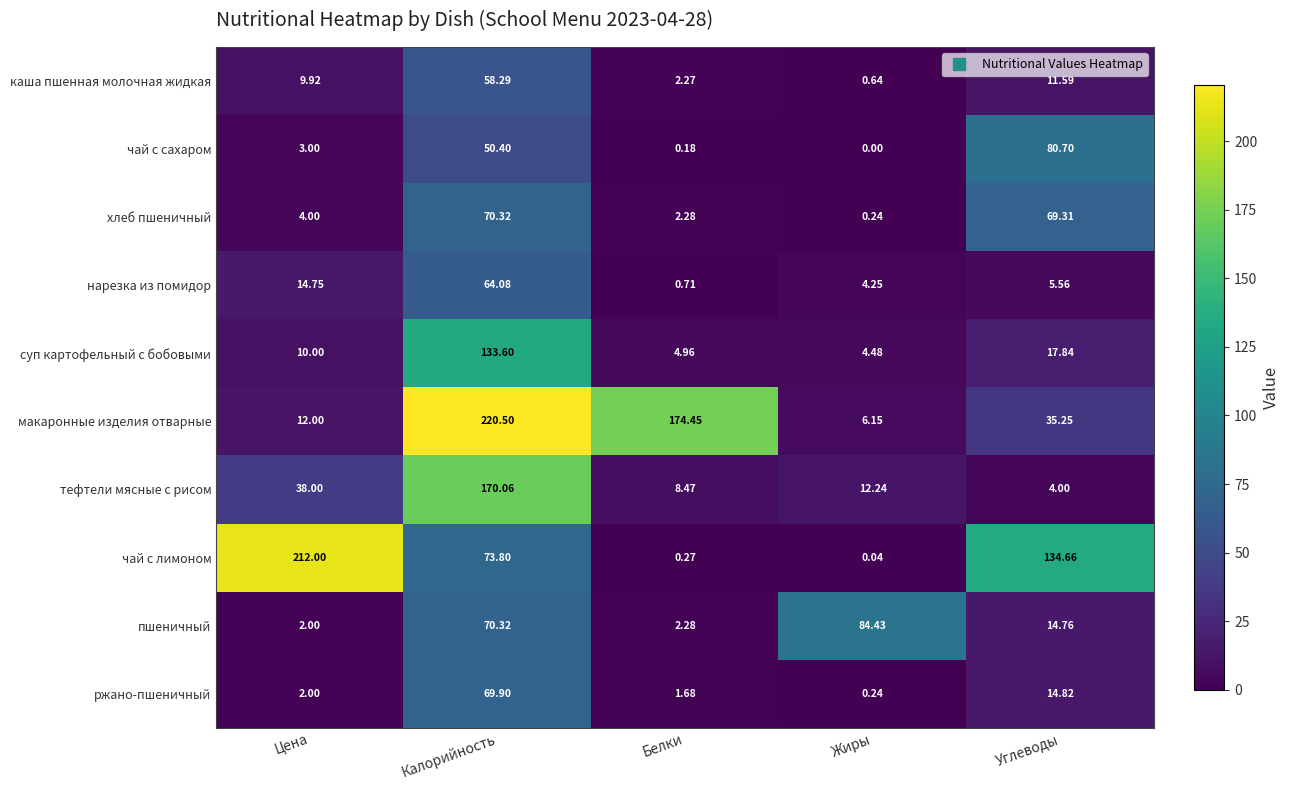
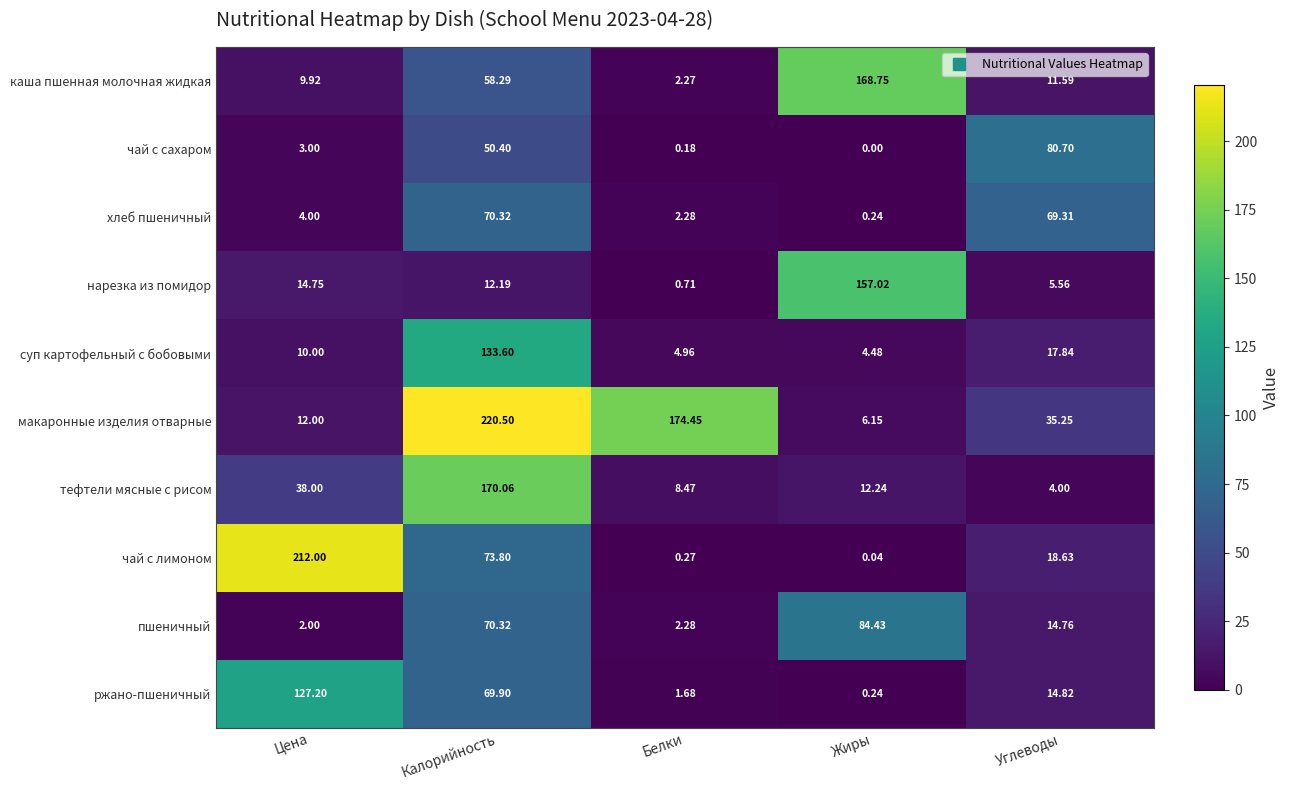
каша пшенная молочная жидкая, Жиры: 0.64 -> 168.75
нарезка из помидор, Калорийность: 64.08 -> 12.19
нарезка из помидор, Жиры: 4.25 -> 157.02
чай с лимоном, Углеводы: 134.66 -> 18.63
ржано-пшеничный, Цена: 2.00 -> 127.20
